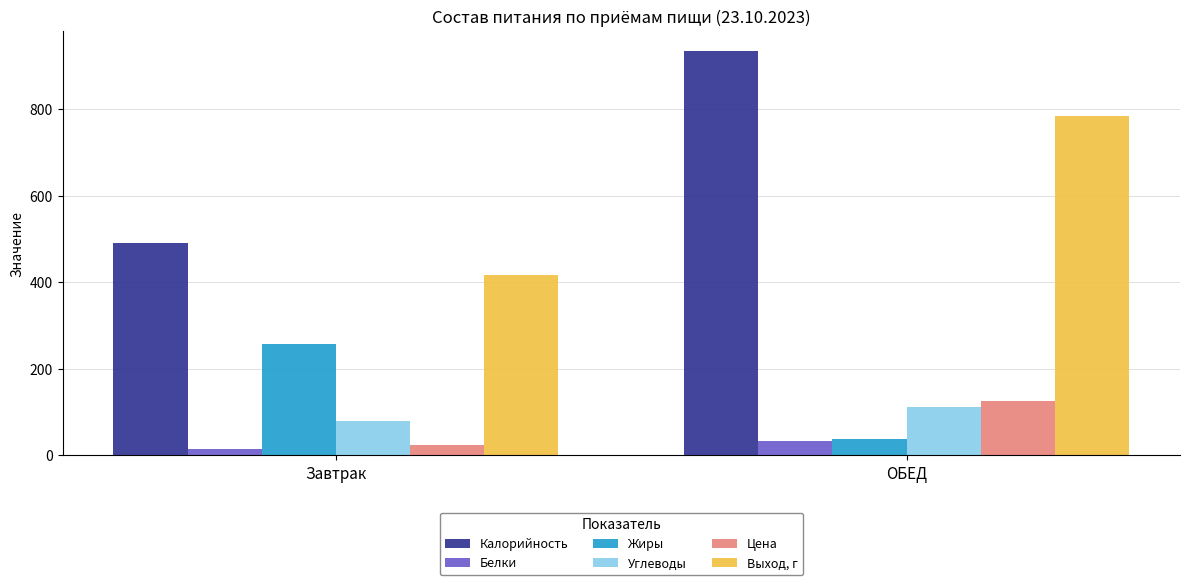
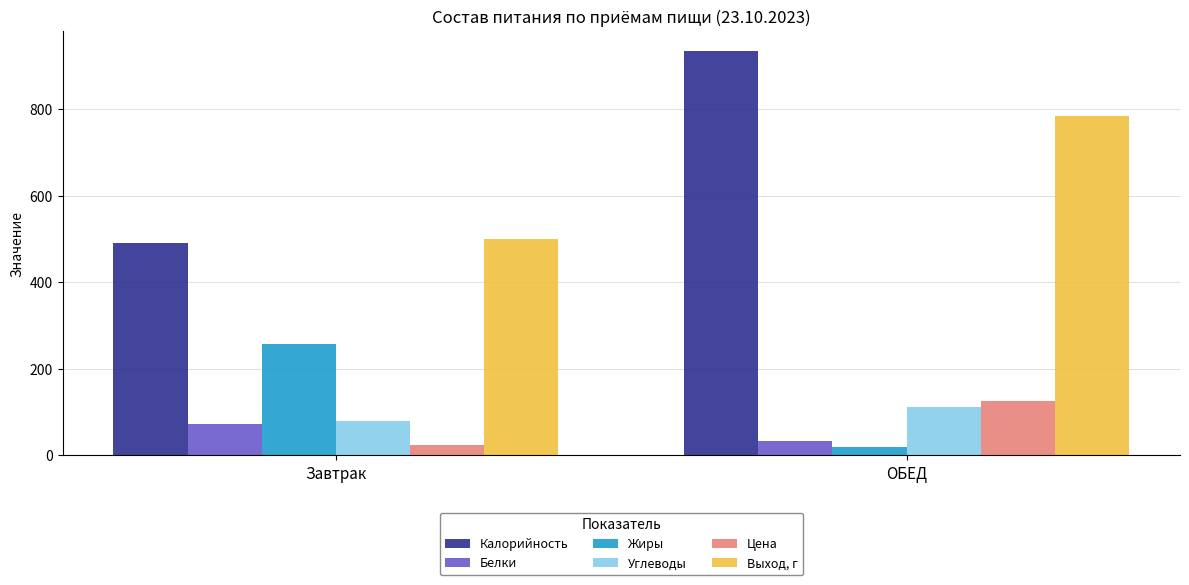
Белки, Завтрак: 20 -> 70
Выход, г, Завтрак: 420 -> 500
Жиры, ОБЕД: 40 -> 20
